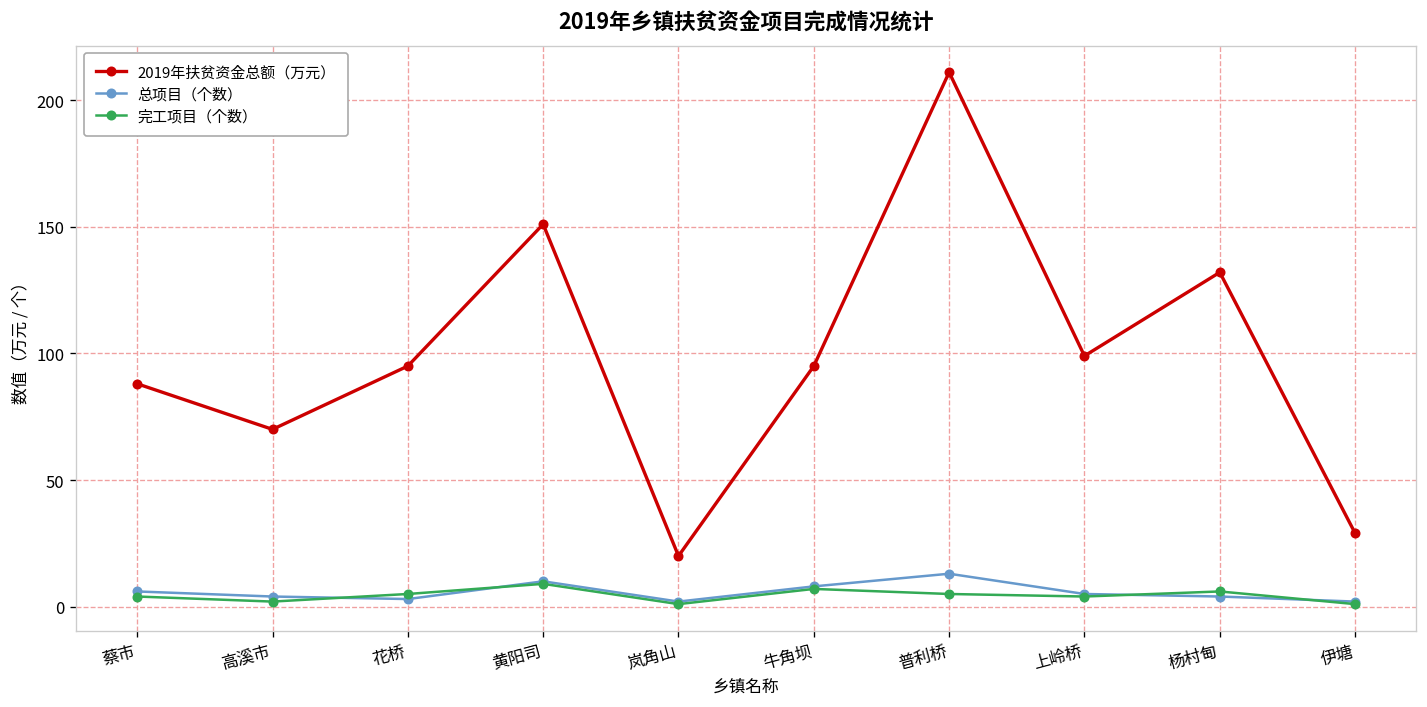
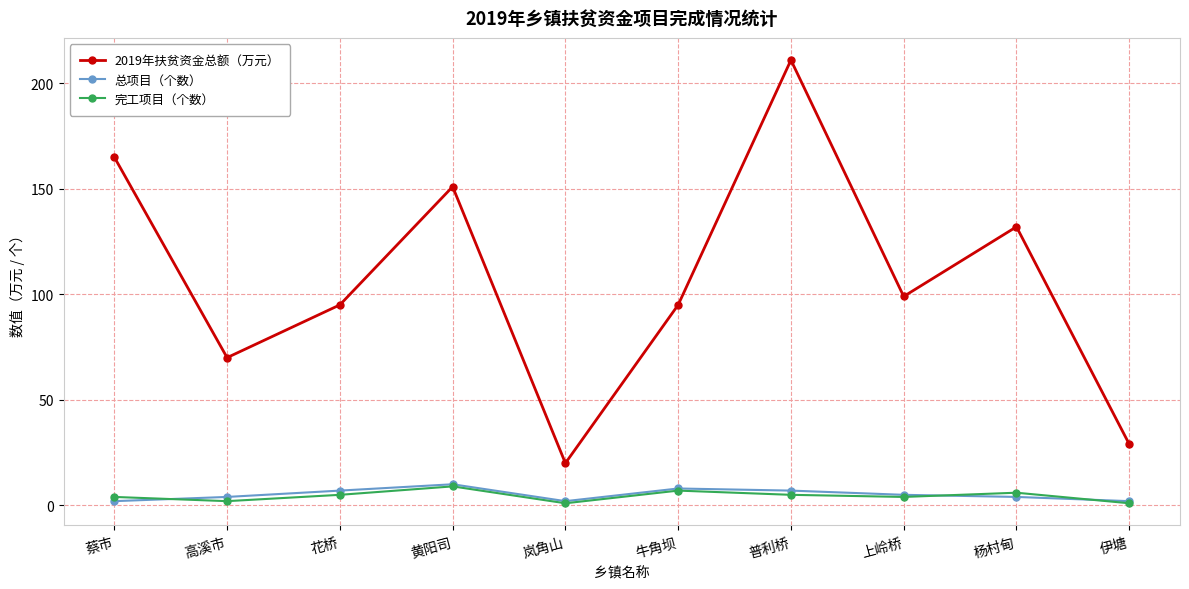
2019年扶贫资金总额（万元）, 蔡市: 88 -> 165
总项目（个数）, 蔡市: 6 -> 2
总项目（个数）, 花桥: 3 -> 7
总项目（个数）, 普利桥: 13 -> 7
